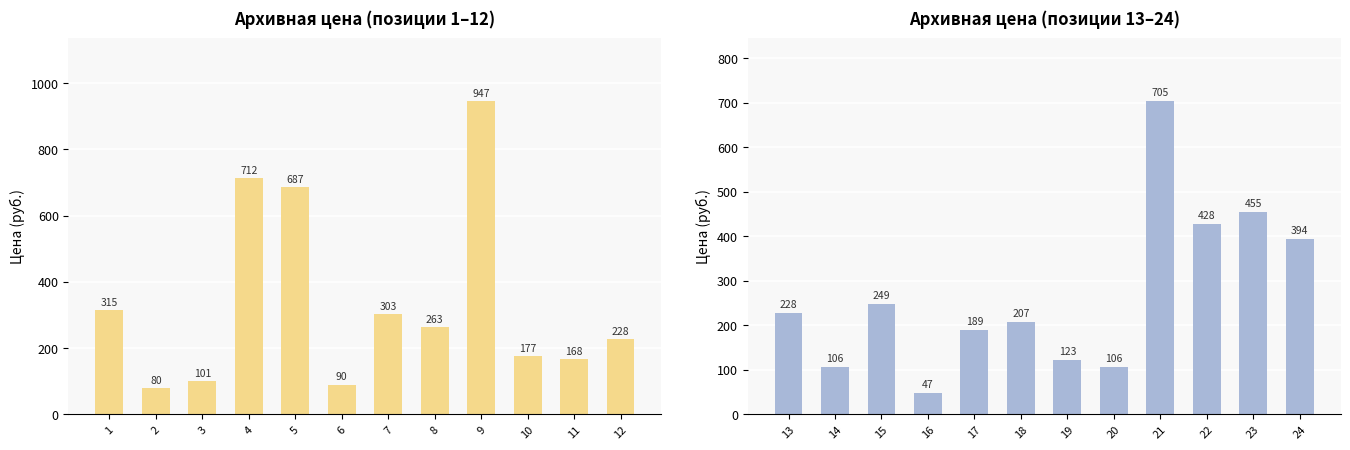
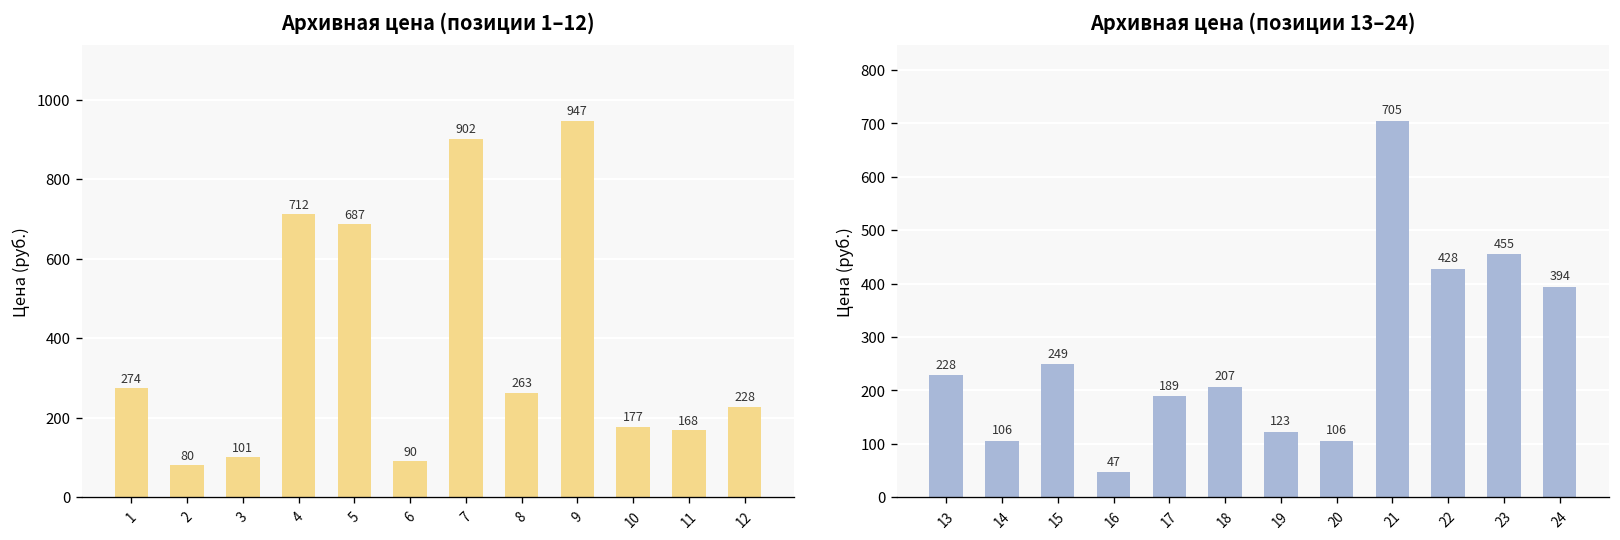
Архивная цена (позиции 1–12), 1: 315 -> 274
Архивная цена (позиции 1–12), 7: 303 -> 902
